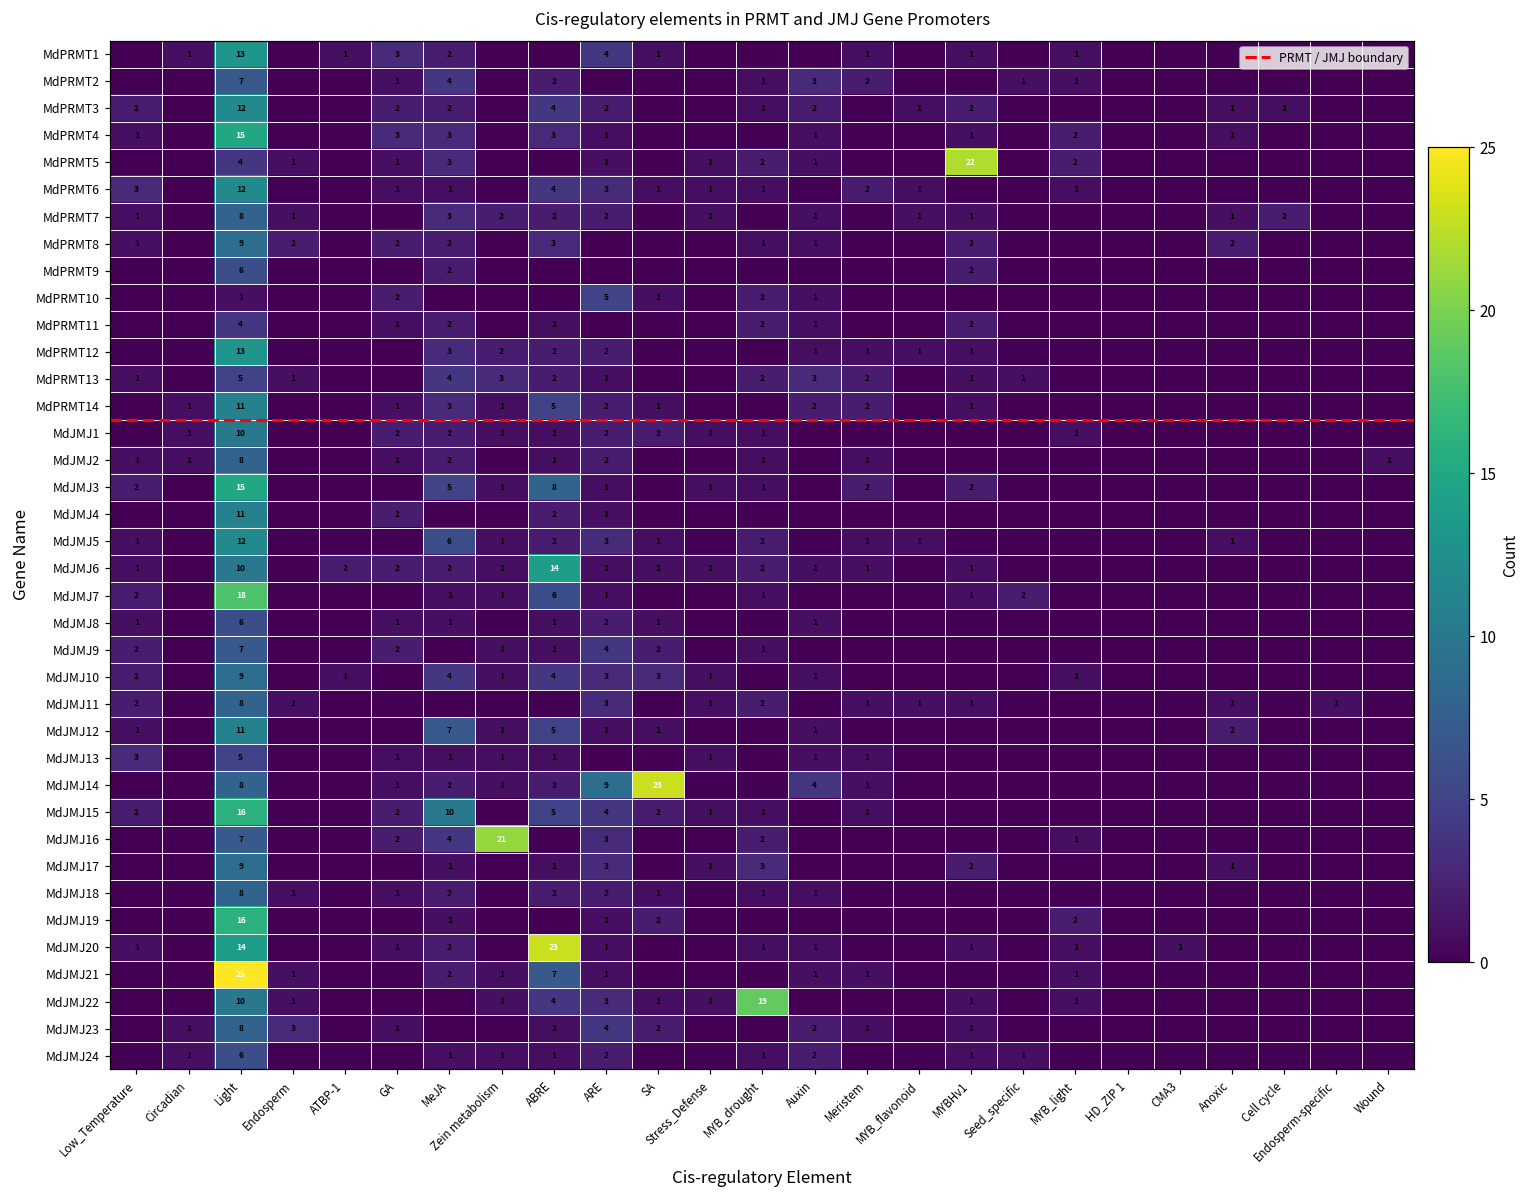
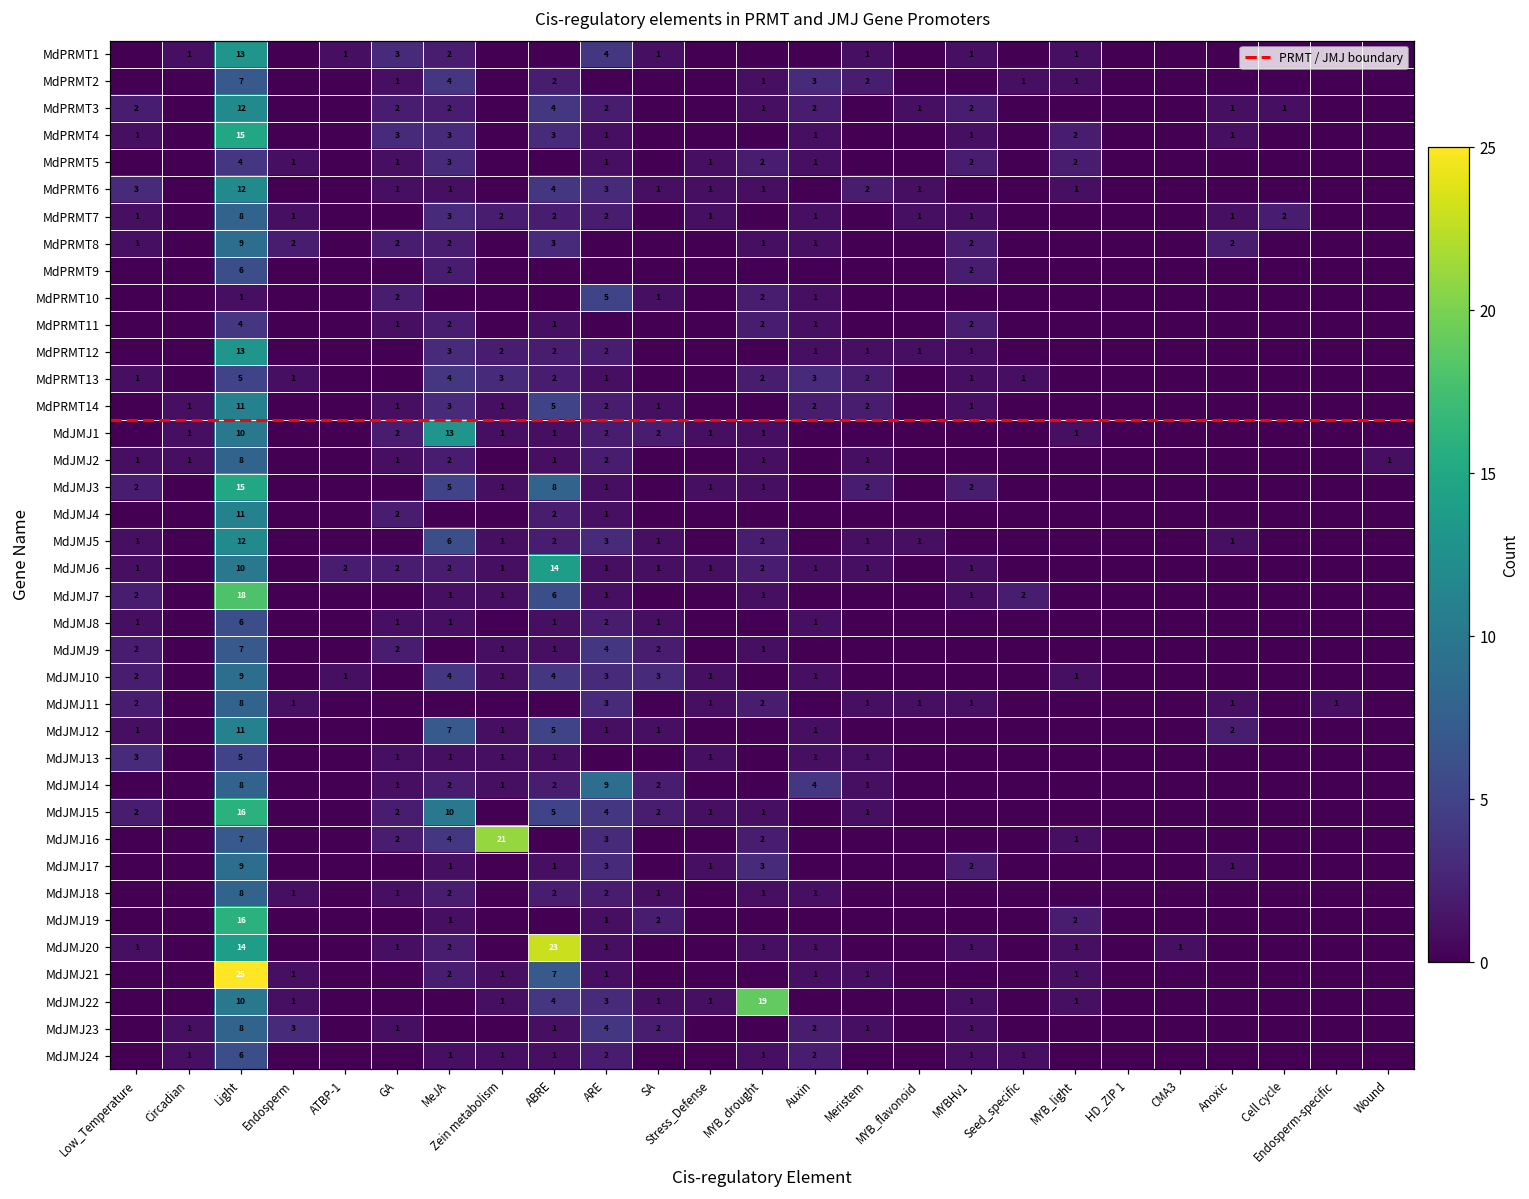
MdPRMT5, MYBHv1: 22 -> 2
MdJMJ1, MeJA: 2 -> 13
MdJMJ14, SA: 23 -> 2
